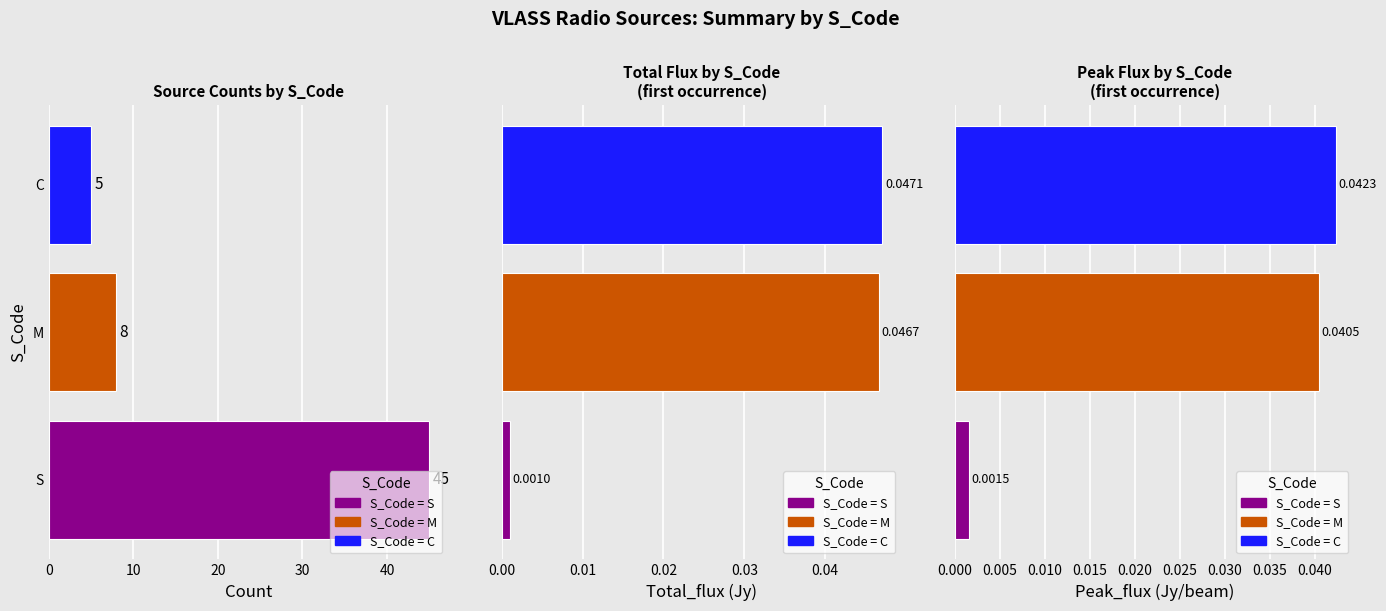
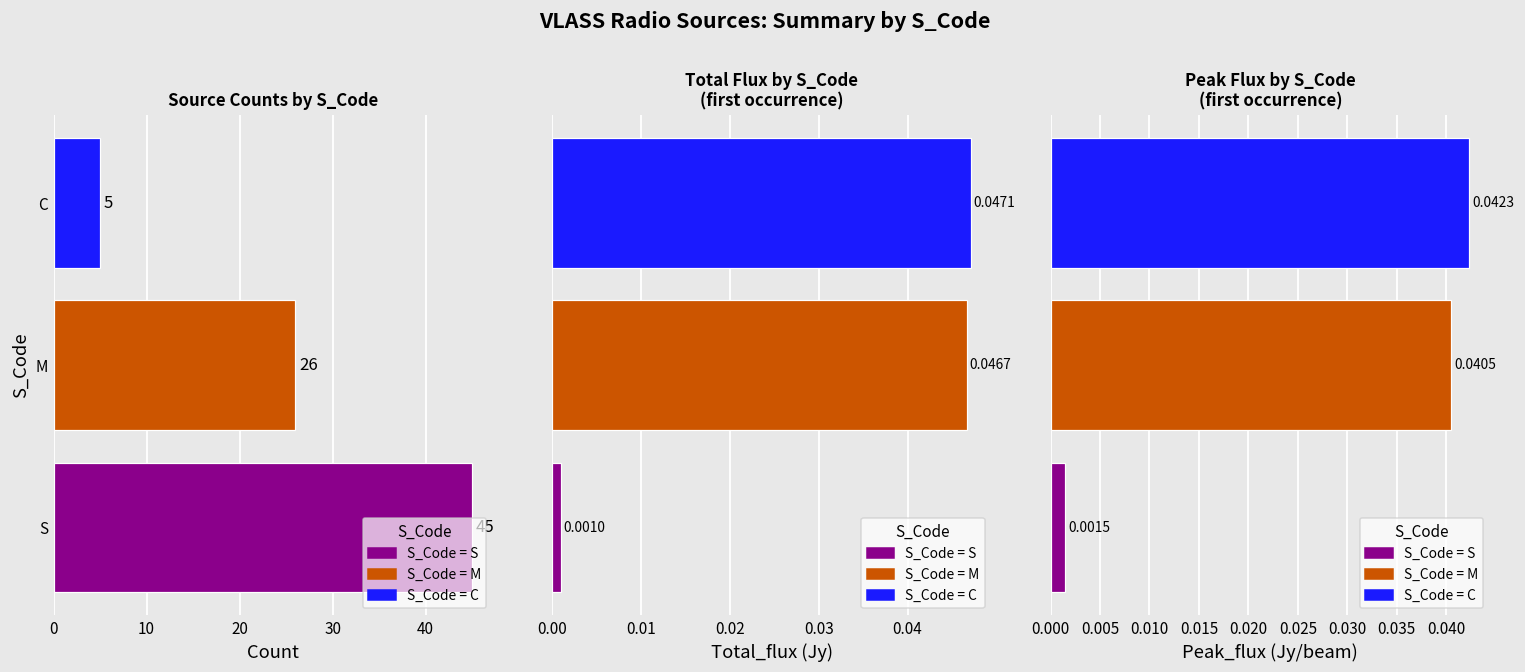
Source Counts by S_Code, M: 8 -> 26
